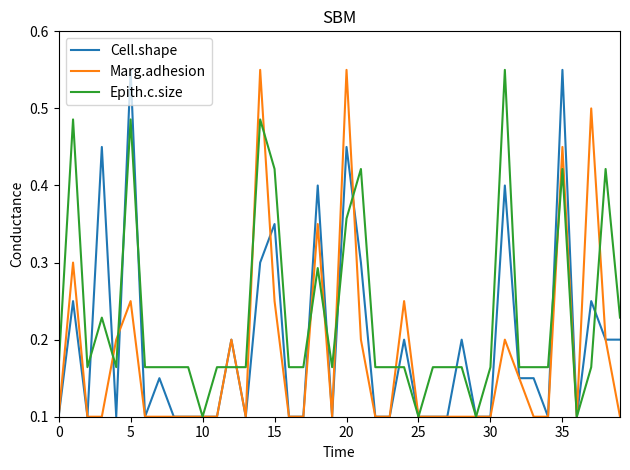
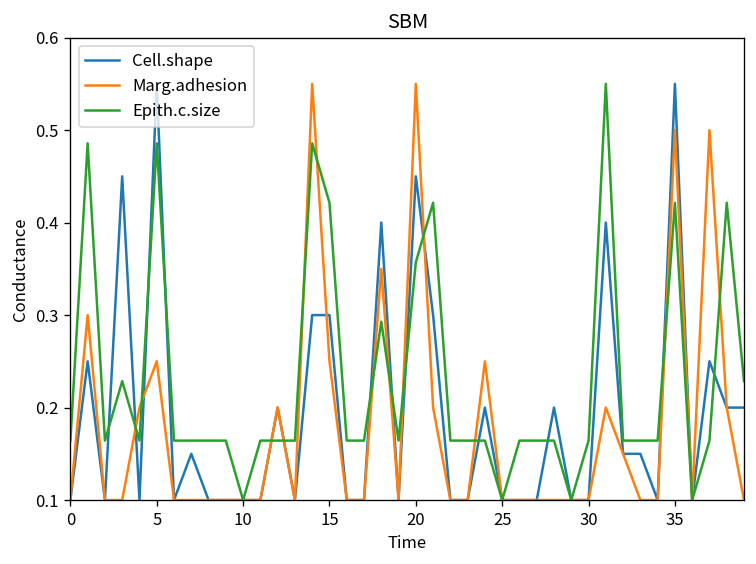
Cell.shape, 15: 0.35 -> 0.30
Marg.adhesion, 35: 0.45 -> 0.50
